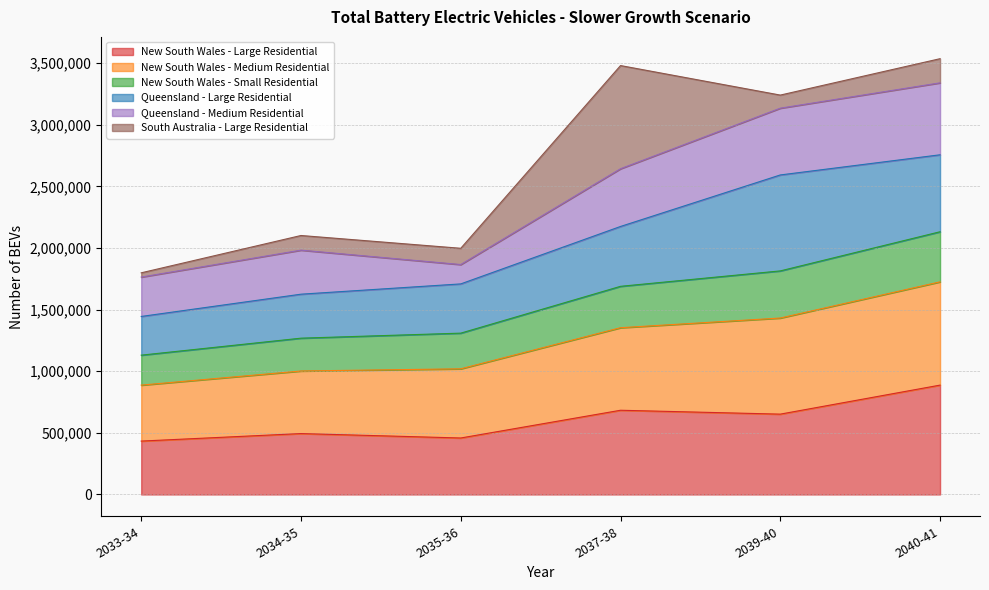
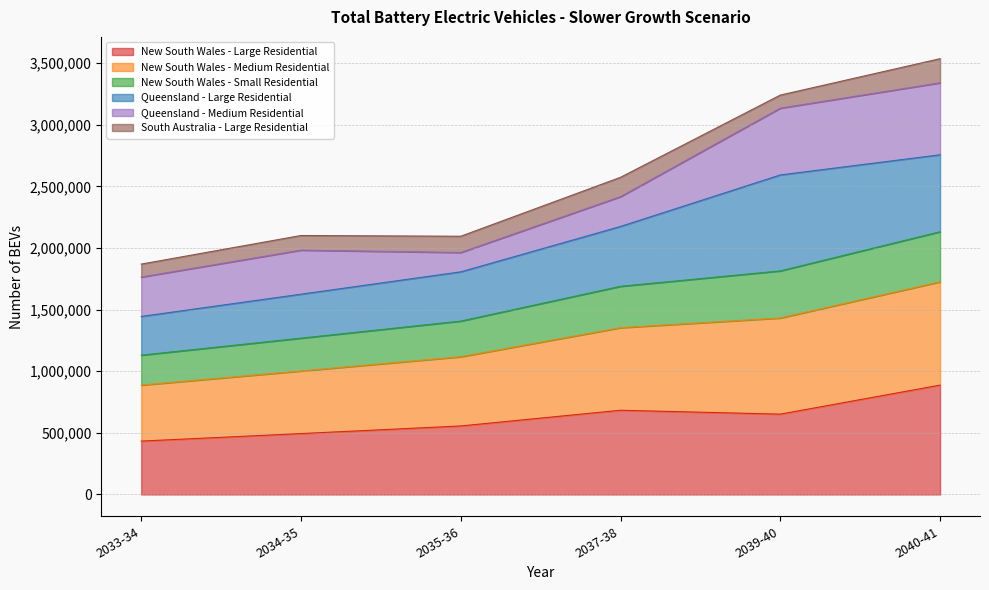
South Australia - Large Residential, 2033-34: 30,000 -> 110,000
New South Wales - Large Residential, 2035-36: 460,000 -> 560,000
Queensland - Medium Residential, 2037-38: 470,000 -> 240,000
South Australia - Large Residential, 2037-38: 840,000 -> 160,000
